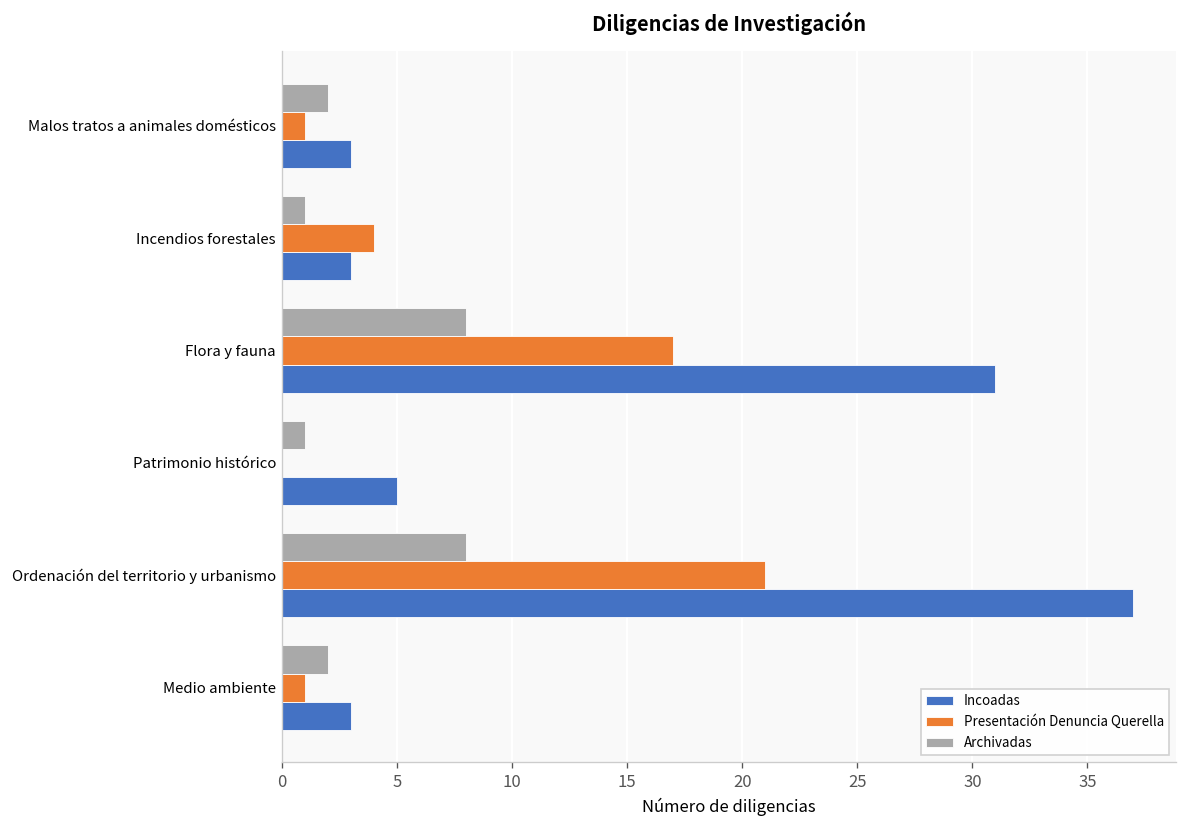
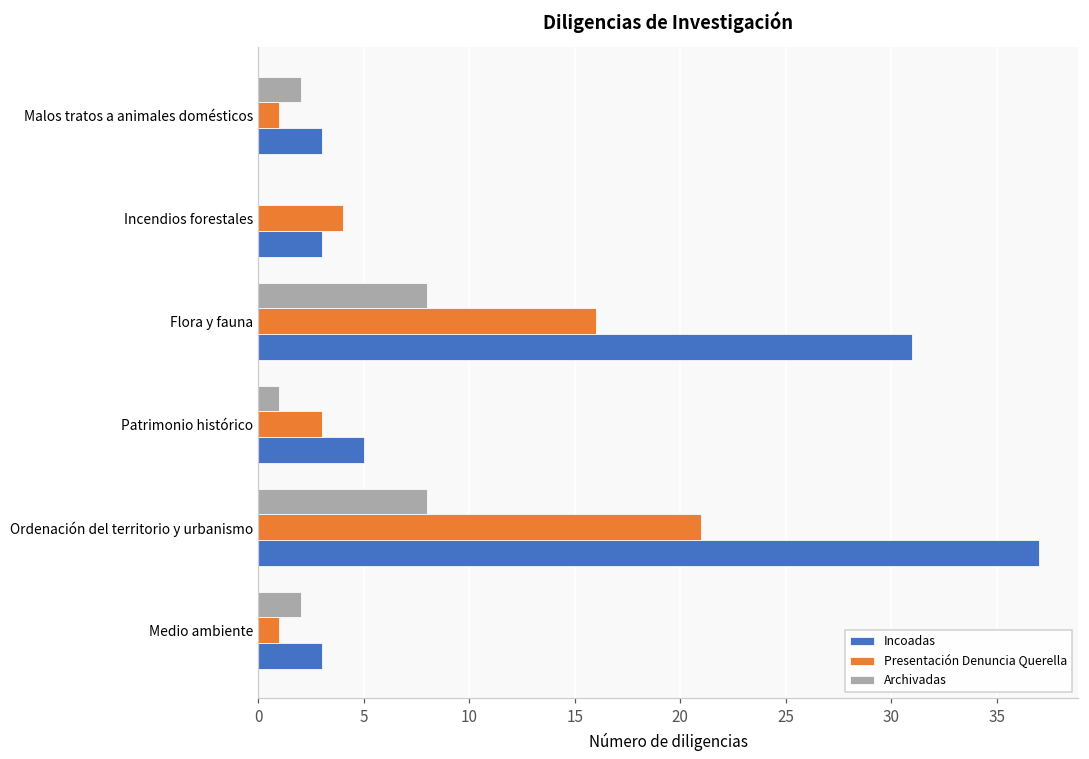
Archivadas, Incendios forestales: 1 -> 0
Presentación Denuncia Querella, Flora y fauna: 17 -> 16
Presentación Denuncia Querella, Patrimonio histórico: 0 -> 3
